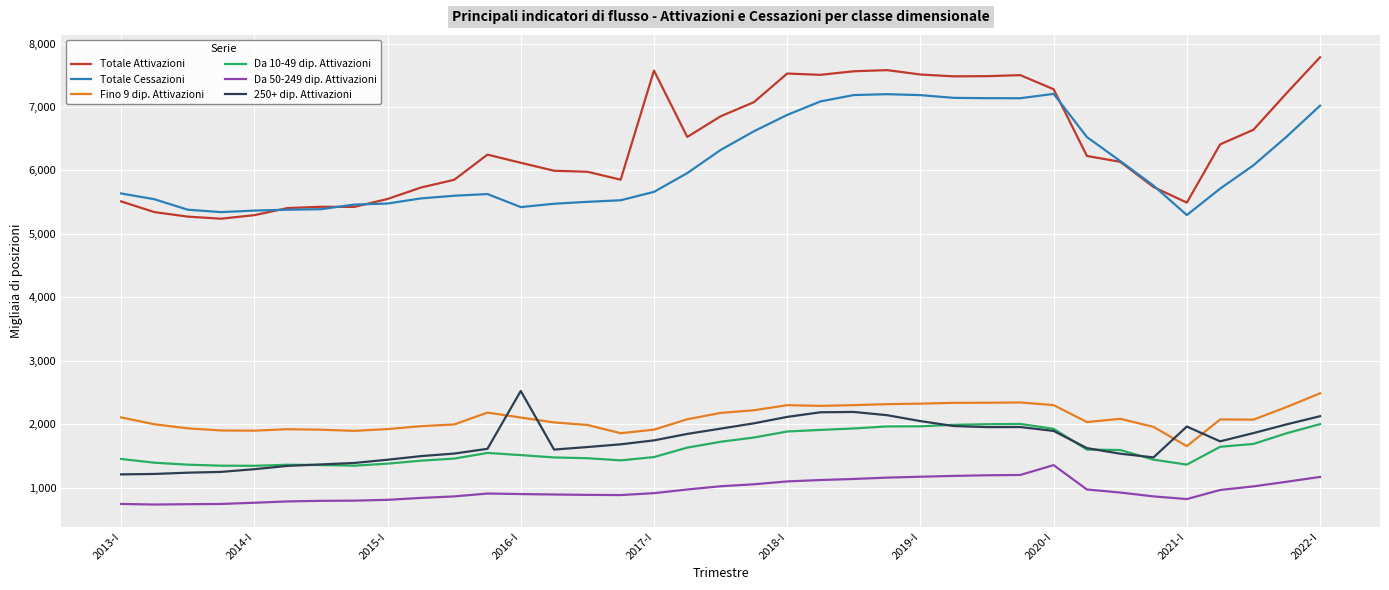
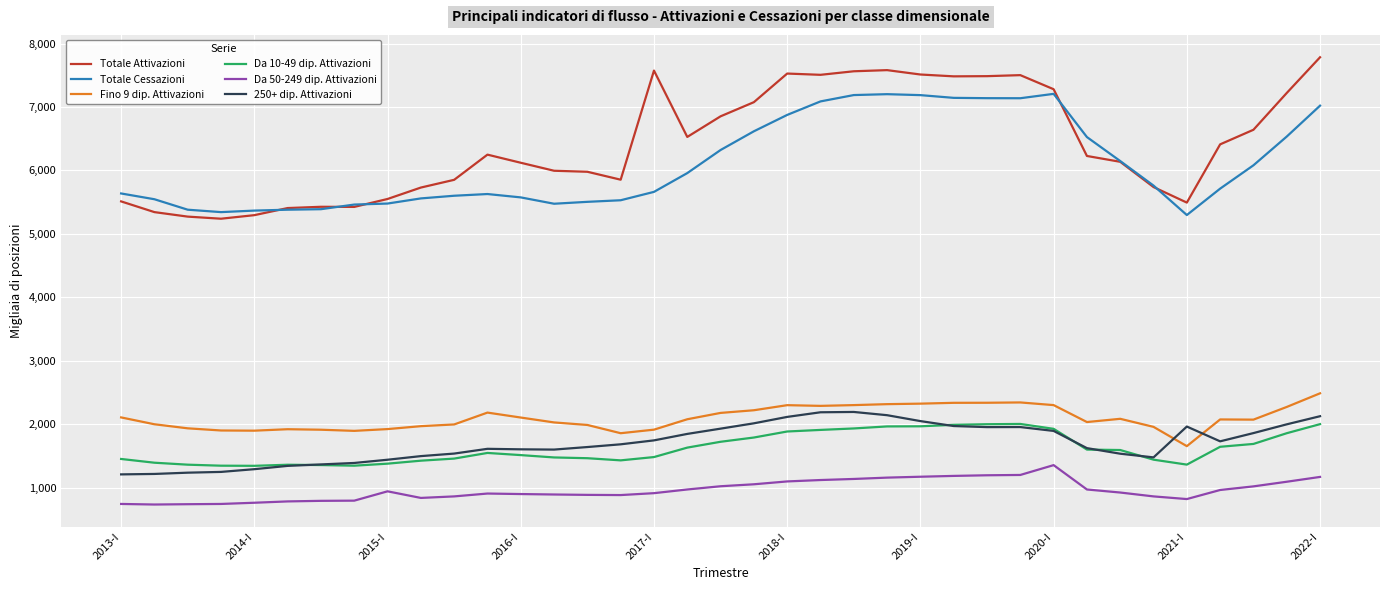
Da 50-249 dip. Attivazioni, 2015-I: 800 -> 900
Totale Cessazioni, 2016-I: 5,400 -> 5,600
250+ dip. Attivazioni, 2016-I: 2,500 -> 1,600
